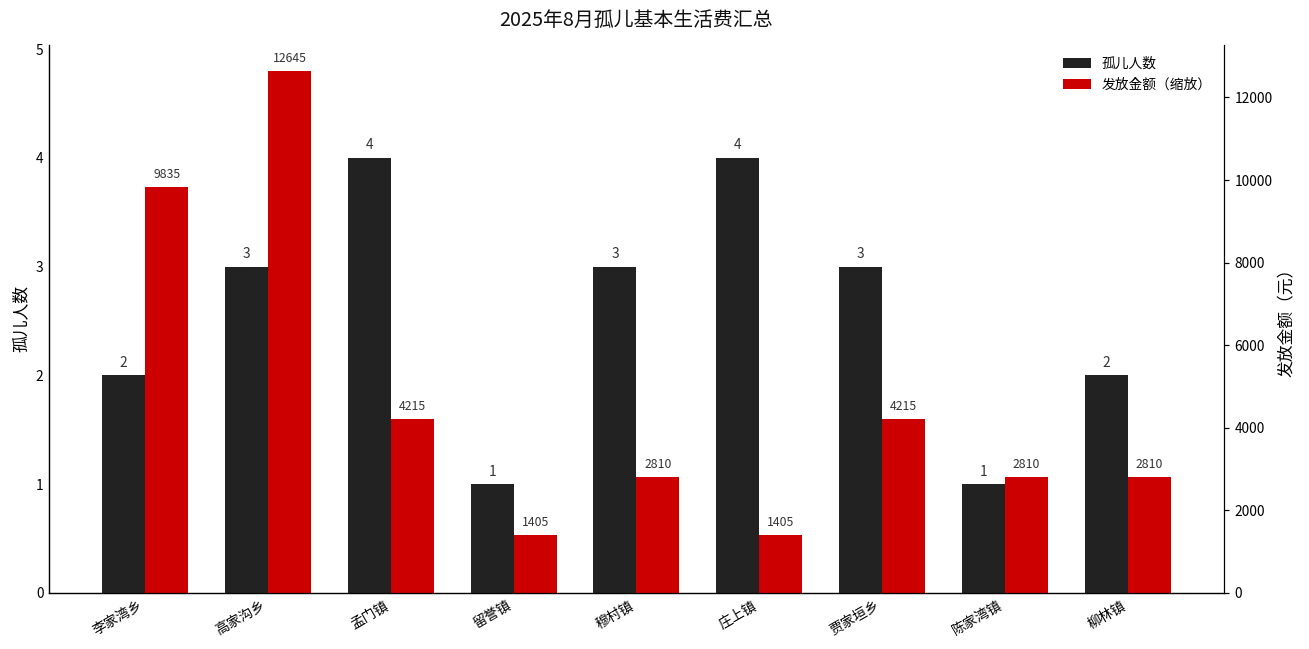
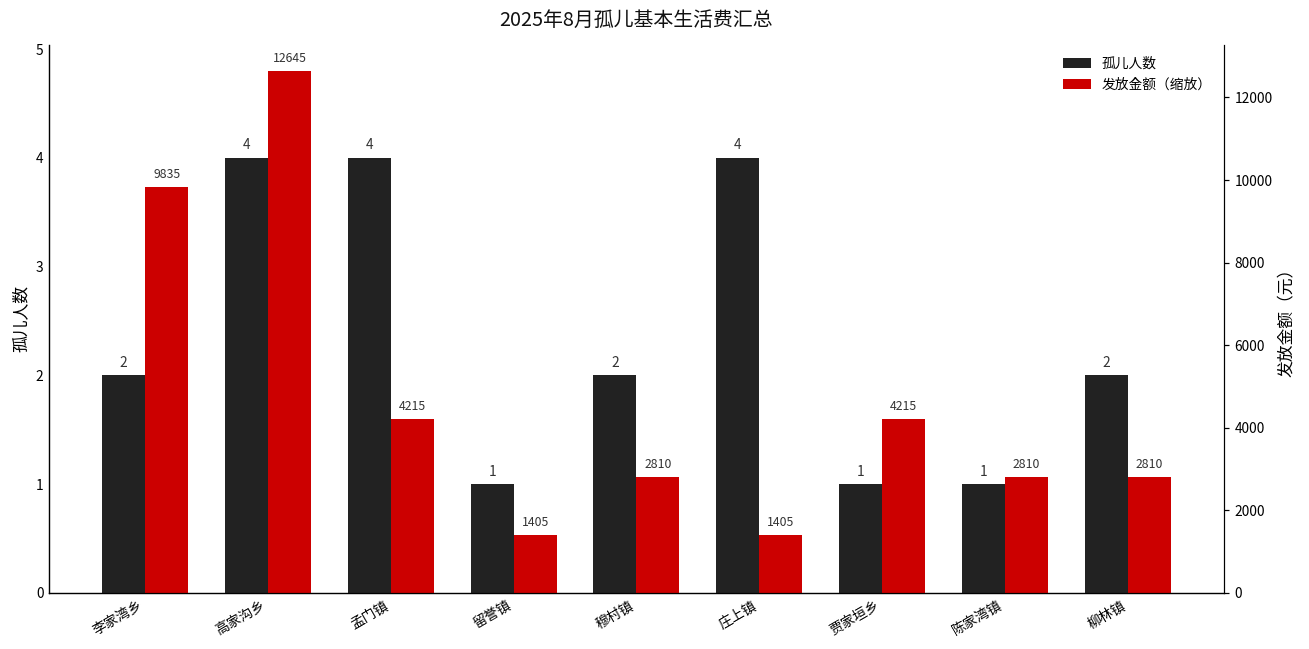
孤儿人数, 高家沟乡: 3 -> 4
孤儿人数, 穆村镇: 3 -> 2
孤儿人数, 贾家垣乡: 3 -> 1
